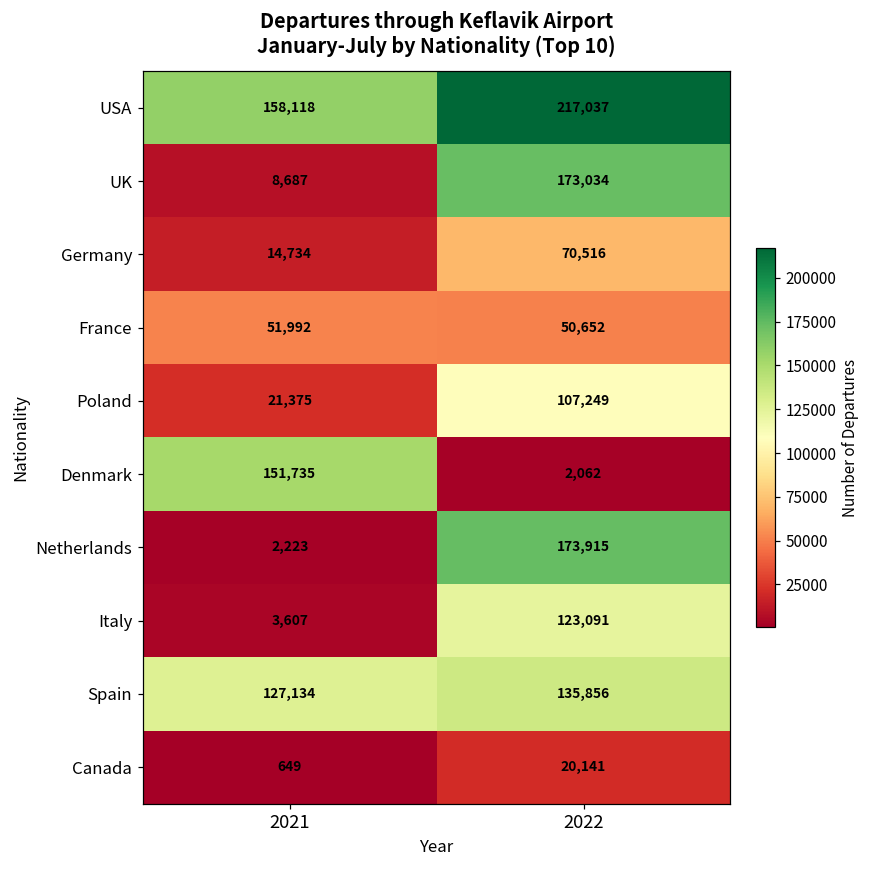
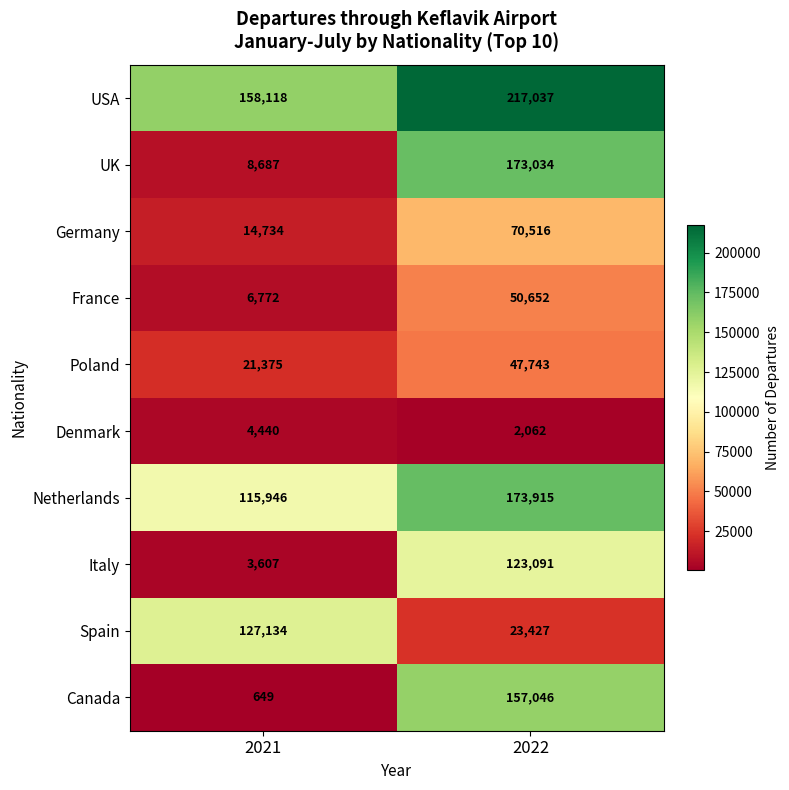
France, 2021: 51,992 -> 6,772
Poland, 2022: 107,249 -> 47,743
Denmark, 2021: 151,735 -> 4,440
Netherlands, 2021: 2,223 -> 115,946
Spain, 2022: 135,856 -> 23,427
Canada, 2022: 20,141 -> 157,046
